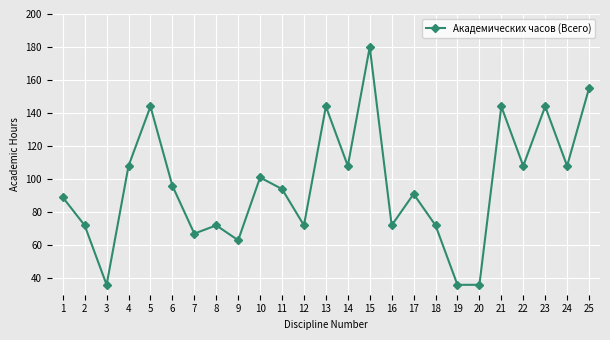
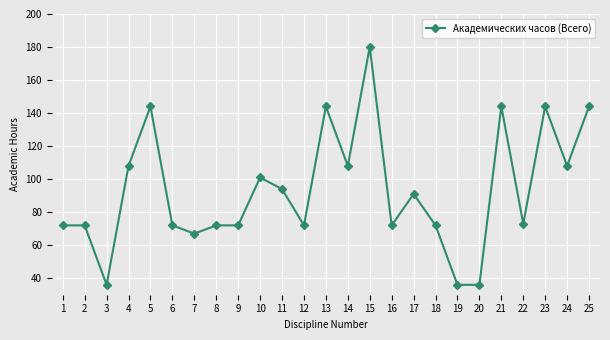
1: 89 -> 72
6: 96 -> 72
9: 63 -> 72
22: 108 -> 73
25: 155 -> 144
